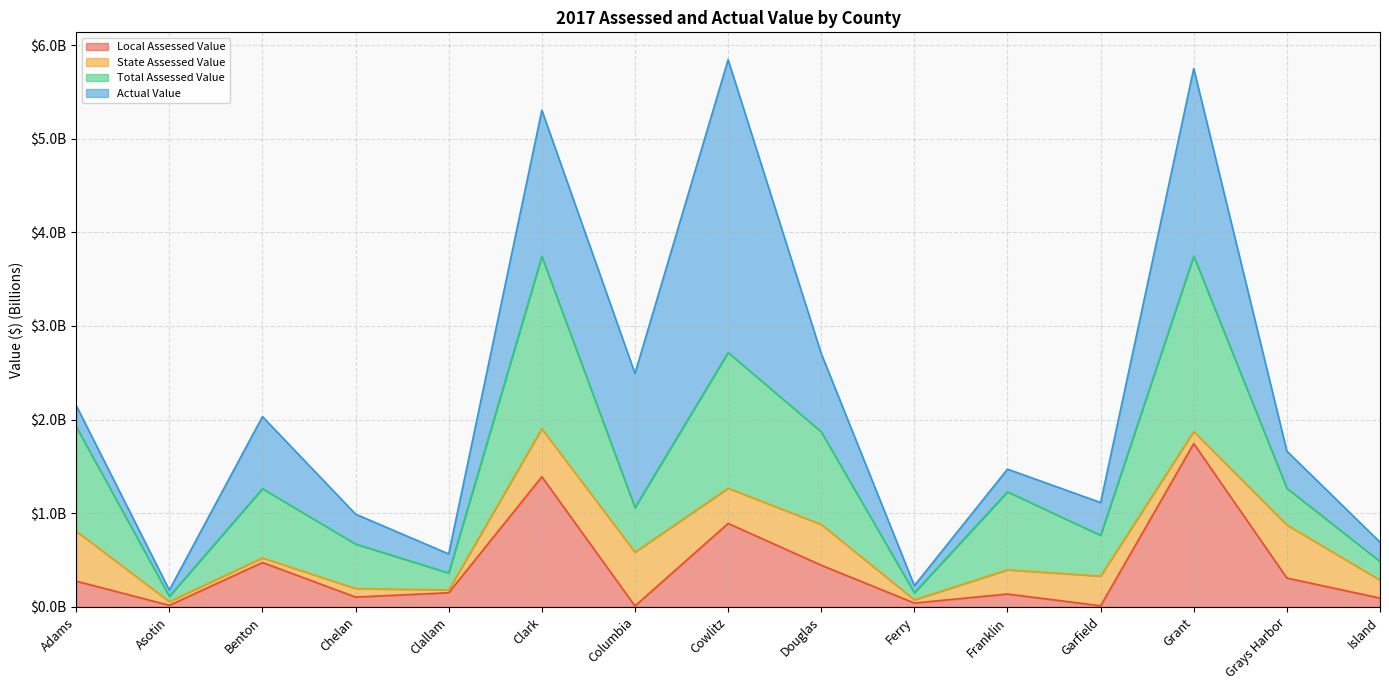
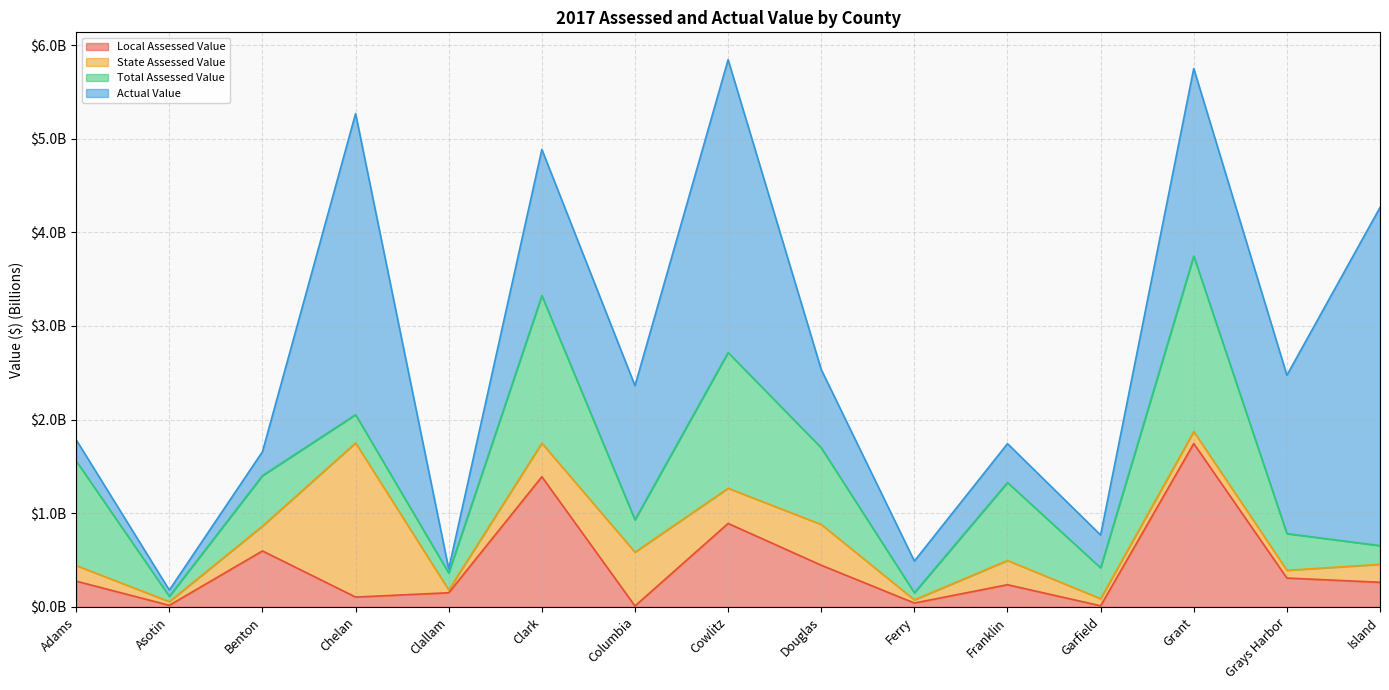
State Assessed Value, Adams: $500000000 -> $200000000
Local Assessed Value, Benton: $500000000 -> $600000000
State Assessed Value, Benton: $0 -> $300000000
Total Assessed Value, Benton: $700000000 -> $500000000
Actual Value, Benton: $800000000 -> $300000000
State Assessed Value, Chelan: $100000000 -> $1600000000
Total Assessed Value, Chelan: $500000000 -> $300000000
Actual Value, Chelan: $300000000 -> $3200000000
Actual Value, Clallam: $200000000 -> $0
State Assessed Value, Clark: $500000000 -> $400000000
Total Assessed Value, Clark: $1800000000 -> $1600000000
Total Assessed Value, Columbia: $500000000 -> $300000000
Total Assessed Value, Douglas: $1000000000 -> $800000000
Actual Value, Ferry: $100000000 -> $300000000
Local Assessed Value, Franklin: $100000000 -> $200000000
Actual Value, Franklin: $200000000 -> $400000000
State Assessed Value, Garfield: $300000000 -> $100000000
Total Assessed Value, Garfield: $400000000 -> $300000000
State Assessed Value, Grays Harbor: $600000000 -> $100000000
Actual Value, Grays Harbor: $400000000 -> $1700000000
Local Assessed Value, Island: $100000000 -> $300000000
Actual Value, Island: $200000000 -> $3600000000
